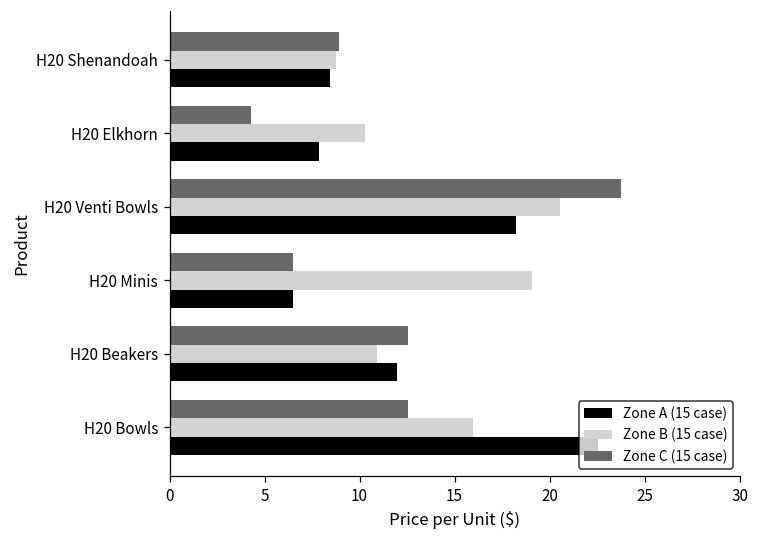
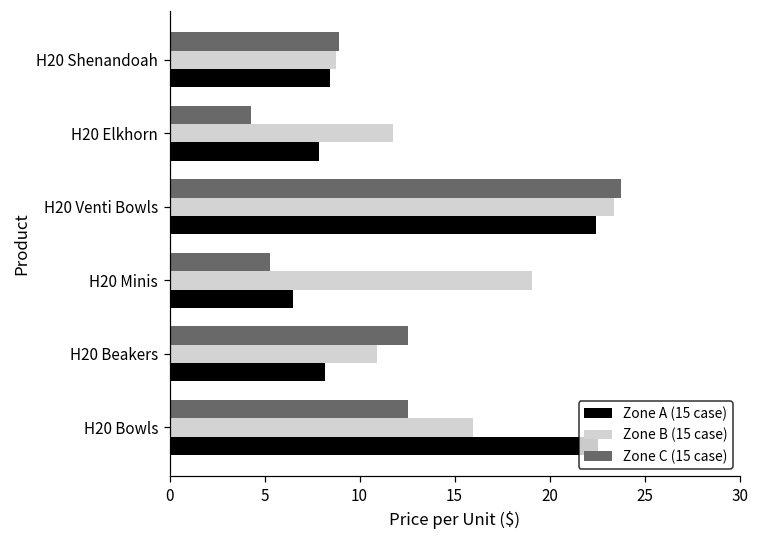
Zone B (15 case), H20 Elkhorn: 10.3 -> 11.7
Zone B (15 case), H20 Venti Bowls: 20.6 -> 23.4
Zone A (15 case), H20 Venti Bowls: 18.2 -> 22.4
Zone C (15 case), H20 Minis: 6.5 -> 5.3
Zone A (15 case), H20 Beakers: 12.0 -> 8.2
